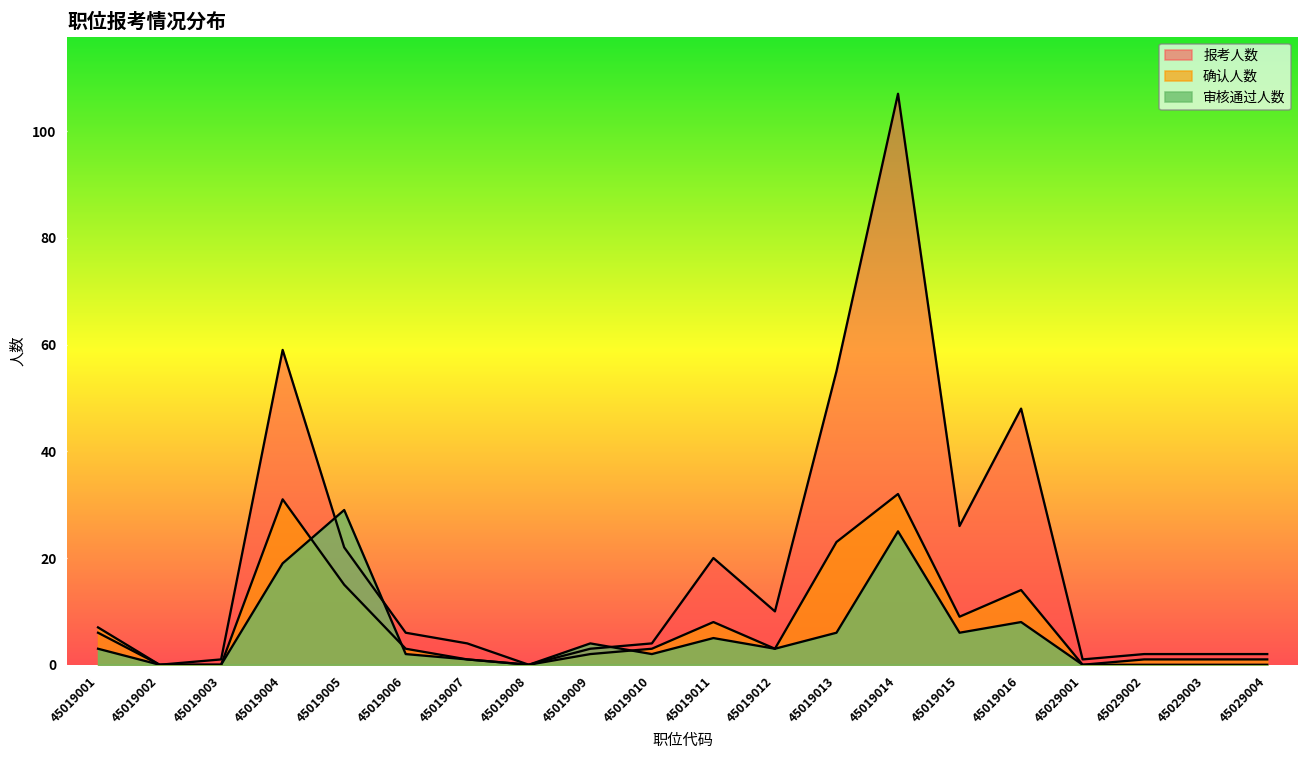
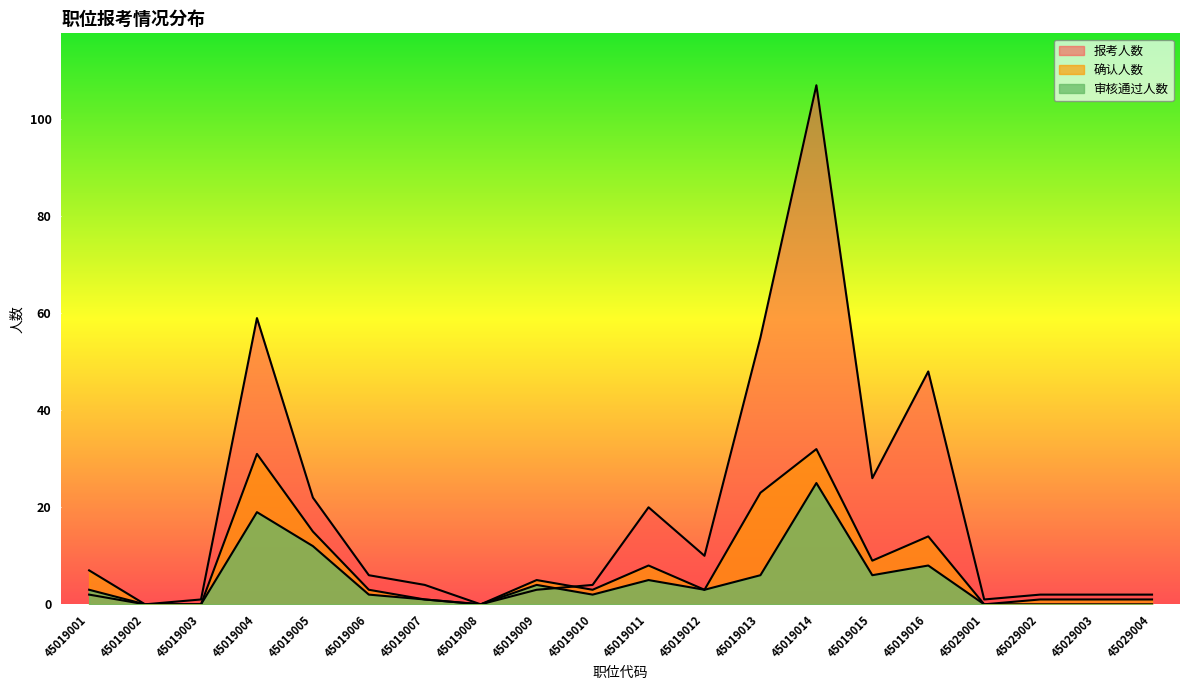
报考人数, 45019001: 6 -> 2
审核通过人数, 45019005: 29 -> 12
确认人数, 45019009: 2 -> 5
